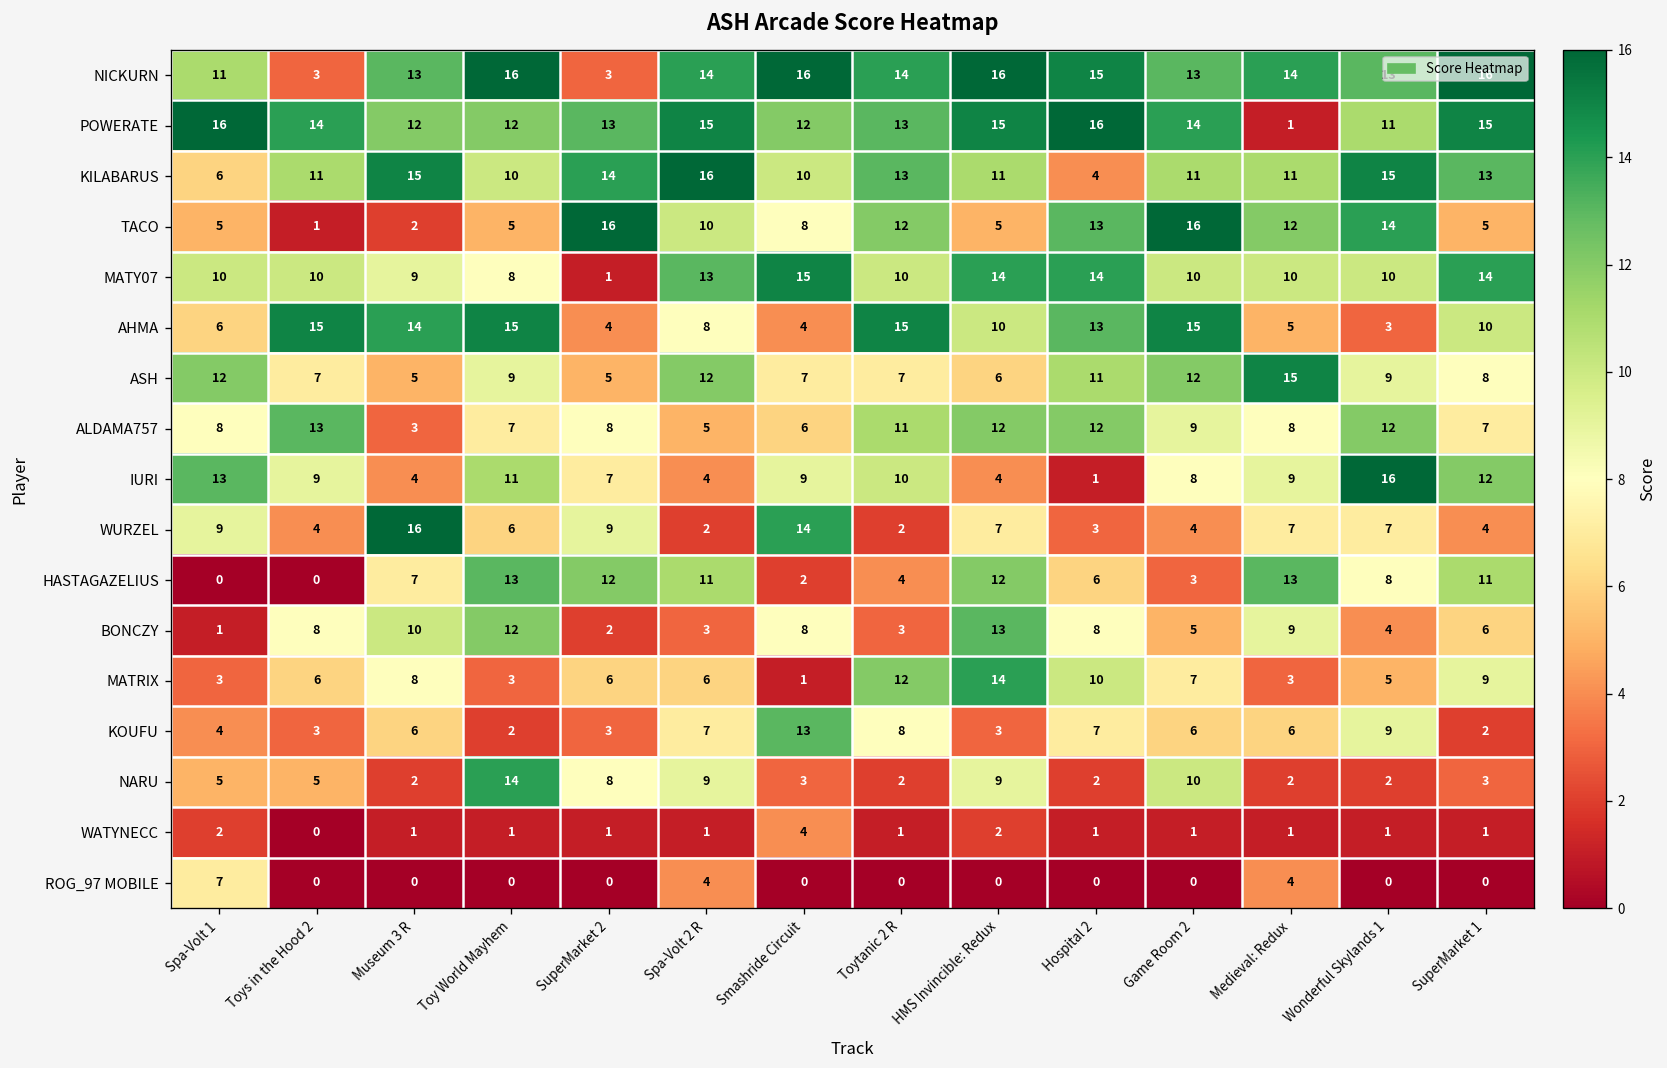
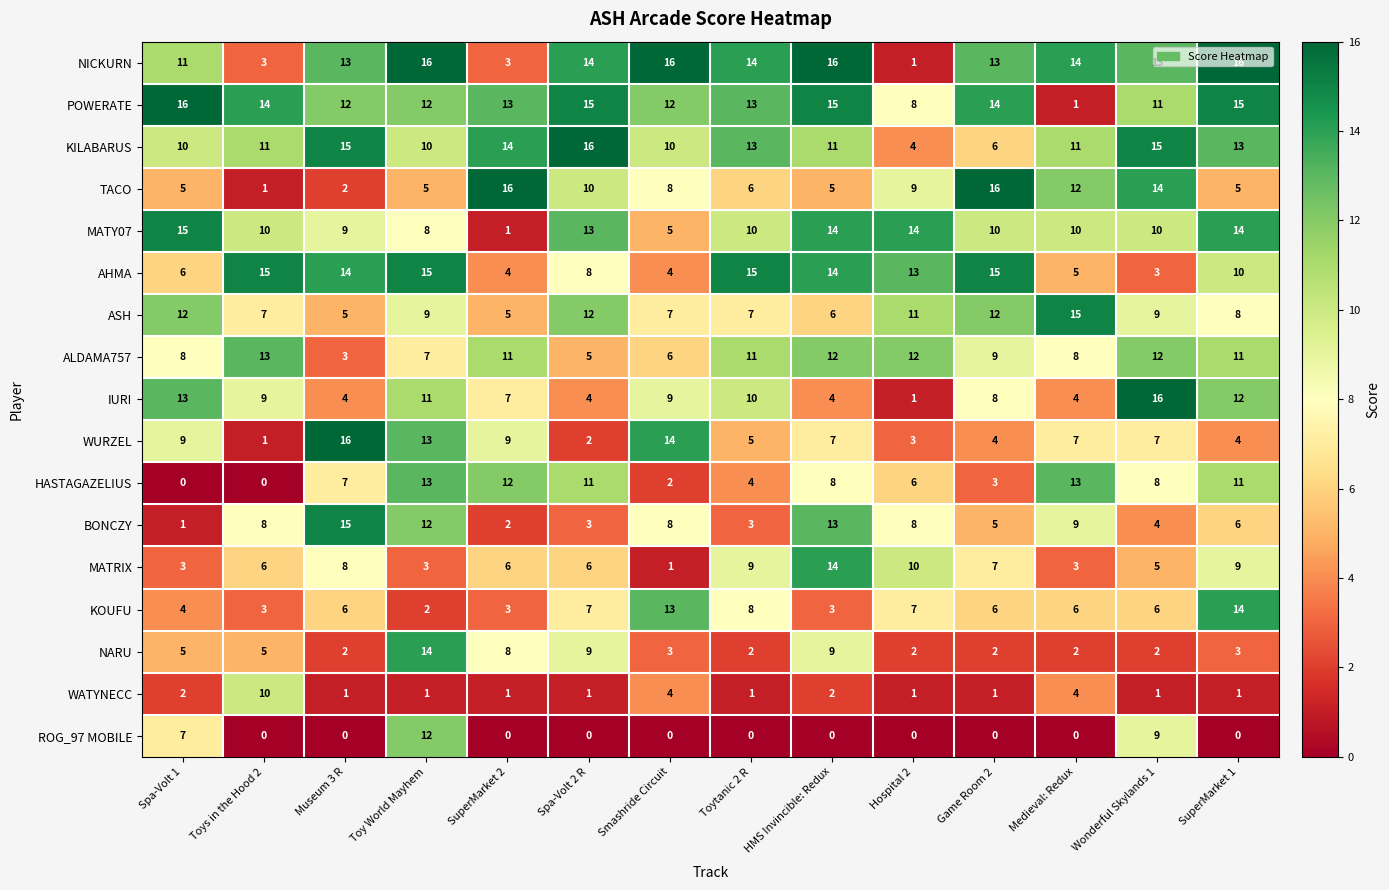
NICKURN, Hospital 2: 15 -> 1
POWERATE, Hospital 2: 16 -> 8
KILABARUS, Spa-Volt 1: 6 -> 10
KILABARUS, Game Room 2: 11 -> 6
TACO, Toytanic 2 R: 12 -> 6
TACO, Hospital 2: 13 -> 9
MATY07, Spa-Volt 1: 10 -> 15
MATY07, Smashride Circuit: 15 -> 5
AHMA, HMS Invincible: Redux: 10 -> 14
ALDAMA757, SuperMarket 2: 8 -> 11
ALDAMA757, SuperMarket 1: 7 -> 11
IURI, Medieval: Redux: 9 -> 4
WURZEL, Toys in the Hood 2: 4 -> 1
WURZEL, Toy World Mayhem: 6 -> 13
WURZEL, Toytanic 2 R: 2 -> 5
HASTAGAZELIUS, HMS Invincible: Redux: 12 -> 8
BONCZY, Museum 3 R: 10 -> 15
MATRIX, Toytanic 2 R: 12 -> 9
KOUFU, Wonderful Skylands 1: 9 -> 6
KOUFU, SuperMarket 1: 2 -> 14
NARU, Game Room 2: 10 -> 2
WATYNECC, Toys in the Hood 2: 0 -> 10
WATYNECC, Medieval: Redux: 1 -> 4
ROG_97 MOBILE, Toy World Mayhem: 0 -> 12
ROG_97 MOBILE, Spa-Volt 2 R: 4 -> 0
ROG_97 MOBILE, Medieval: Redux: 4 -> 0
ROG_97 MOBILE, Wonderful Skylands 1: 0 -> 9
